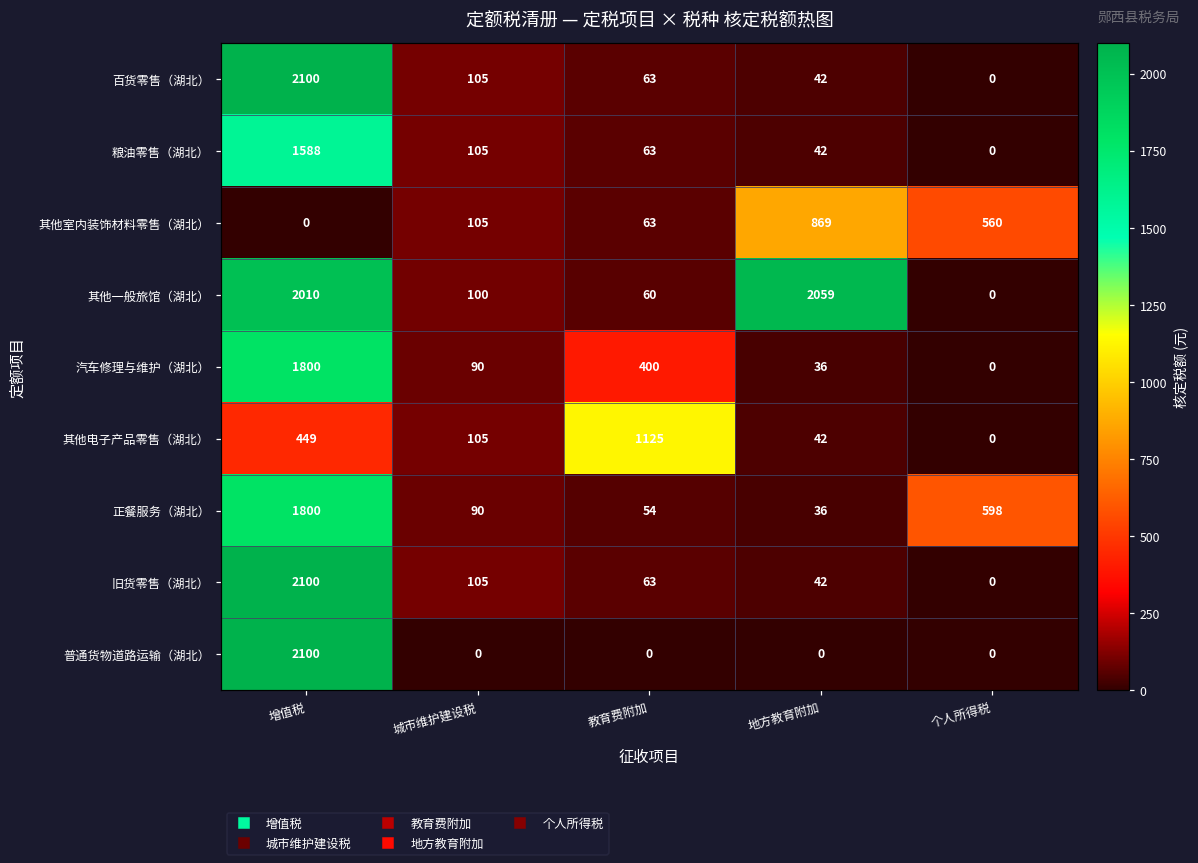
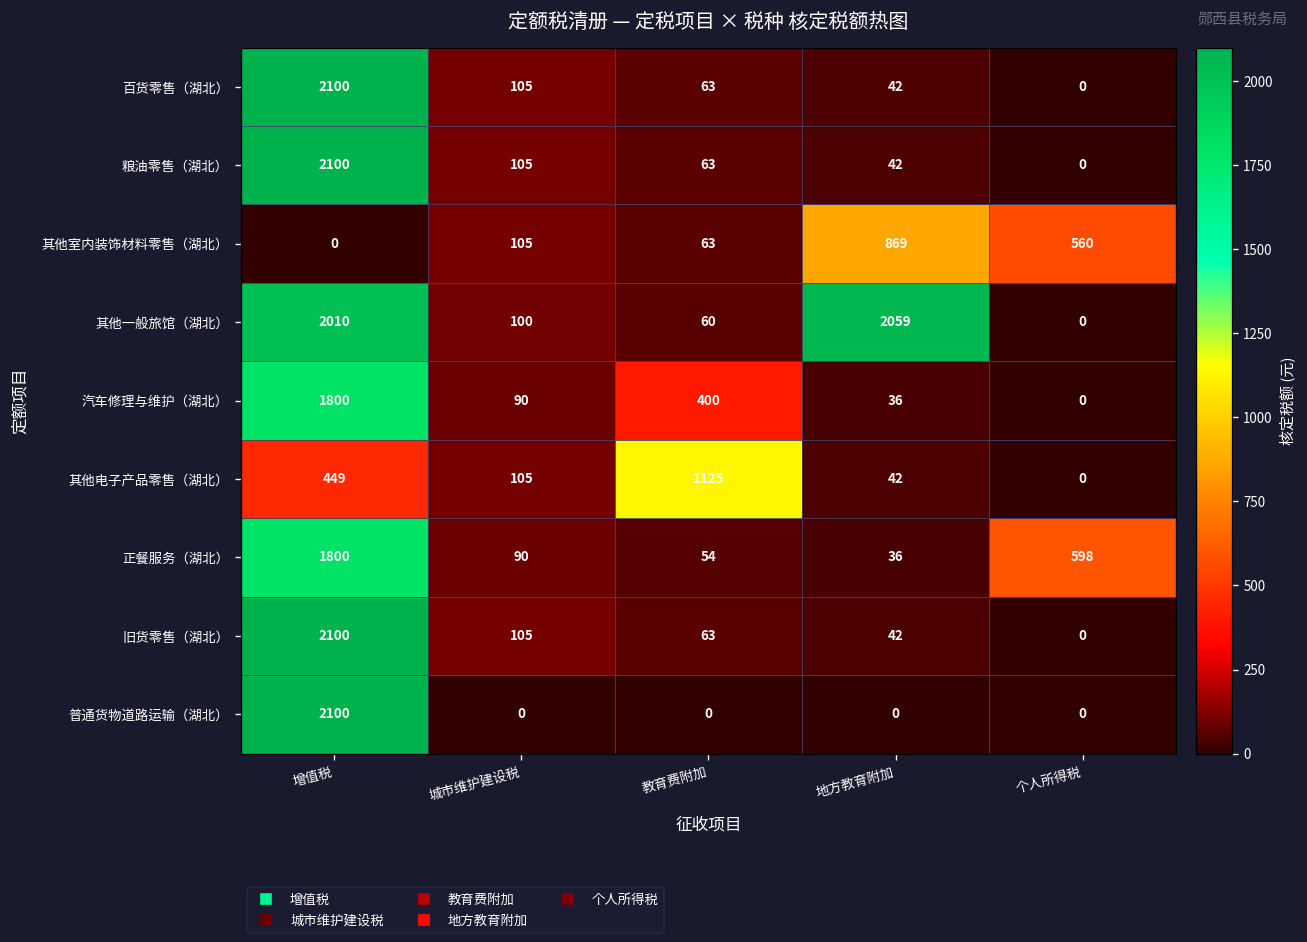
粮油零售（湖北）, 增值税: 1588 -> 2100
